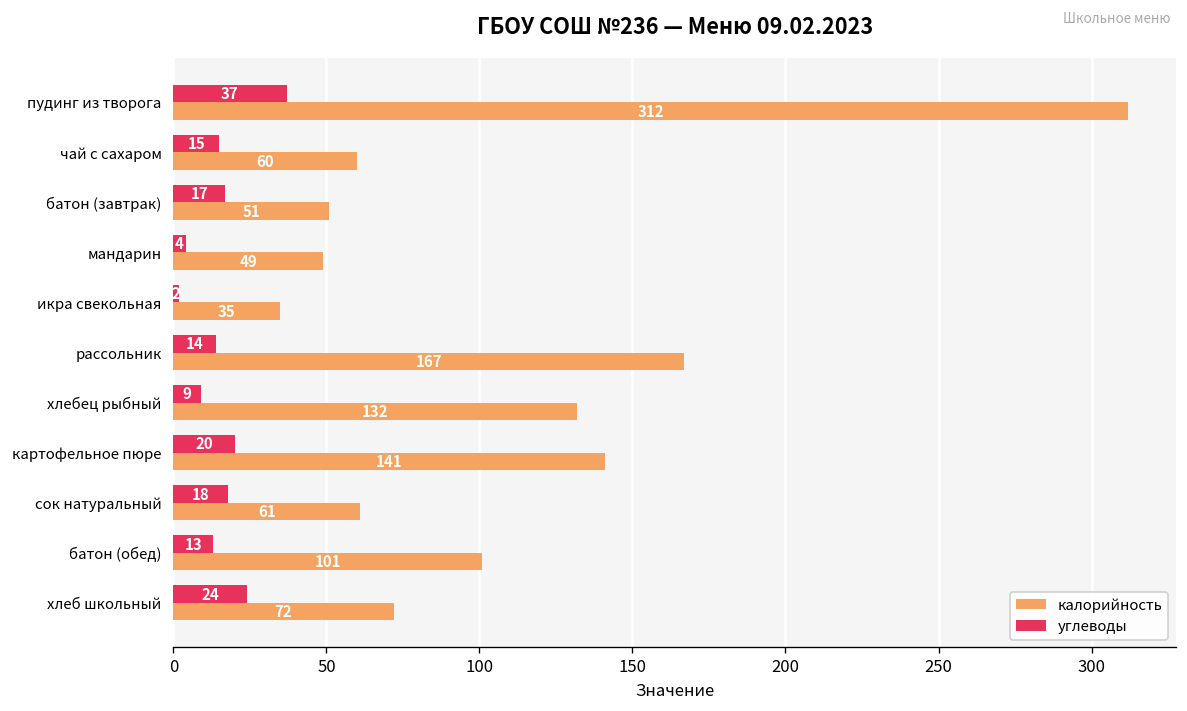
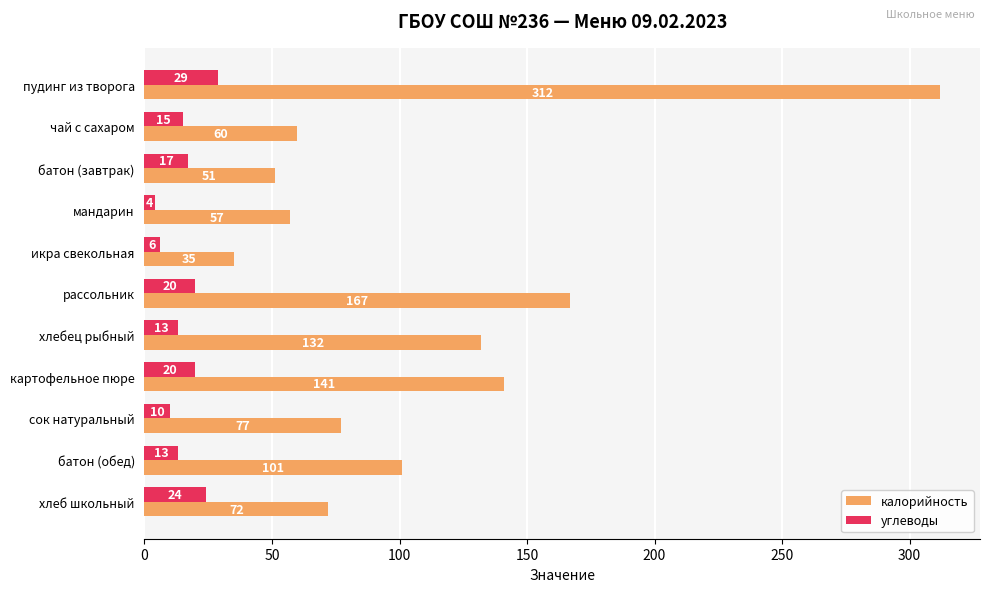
углеводы, пудинг из творога: 37 -> 29
калорийность, мандарин: 49 -> 57
углеводы, икра свекольная: 2 -> 6
углеводы, рассольник: 14 -> 20
углеводы, хлебец рыбный: 9 -> 13
углеводы, сок натуральный: 18 -> 10
калорийность, сок натуральный: 61 -> 77
